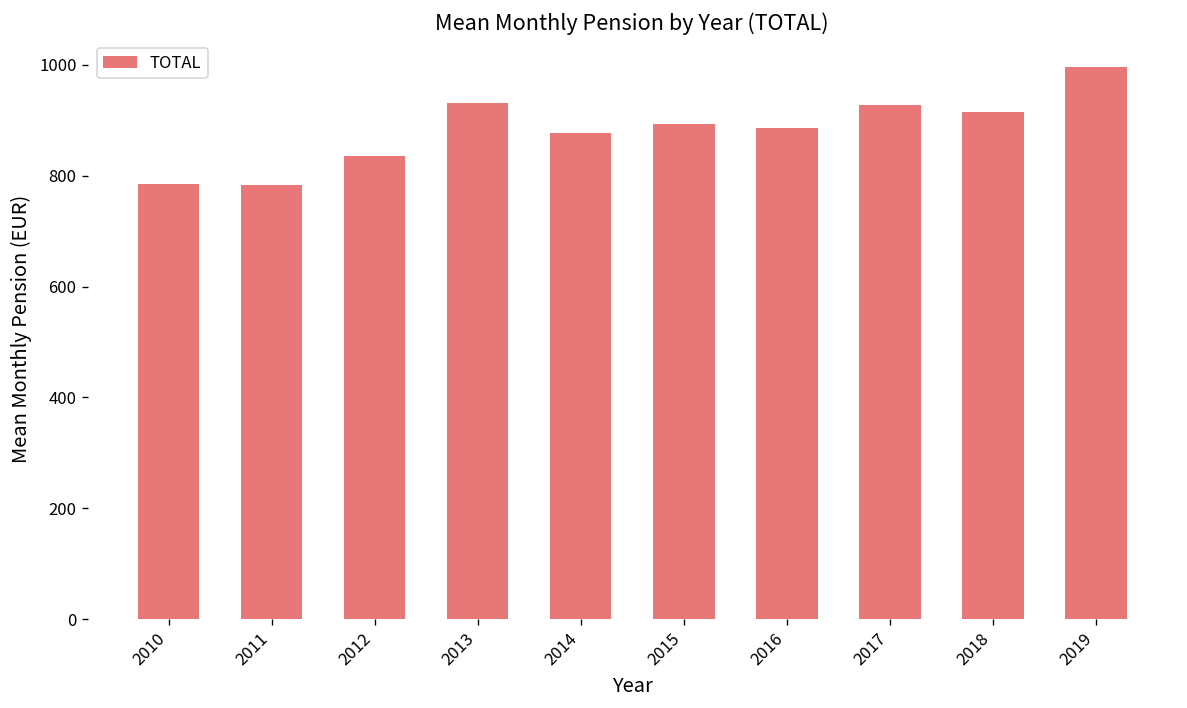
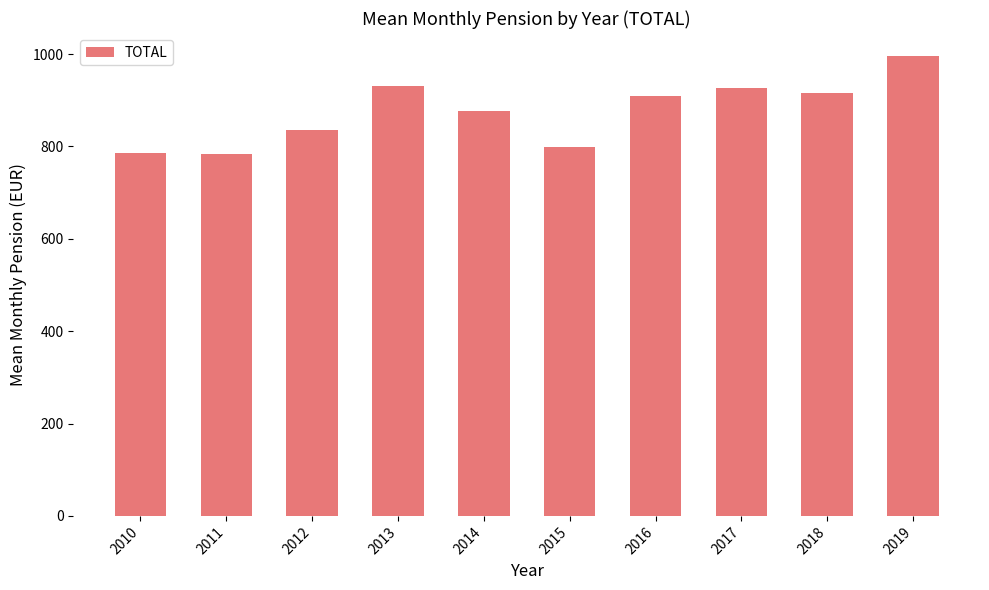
2015: 890 -> 800
2016: 890 -> 910
